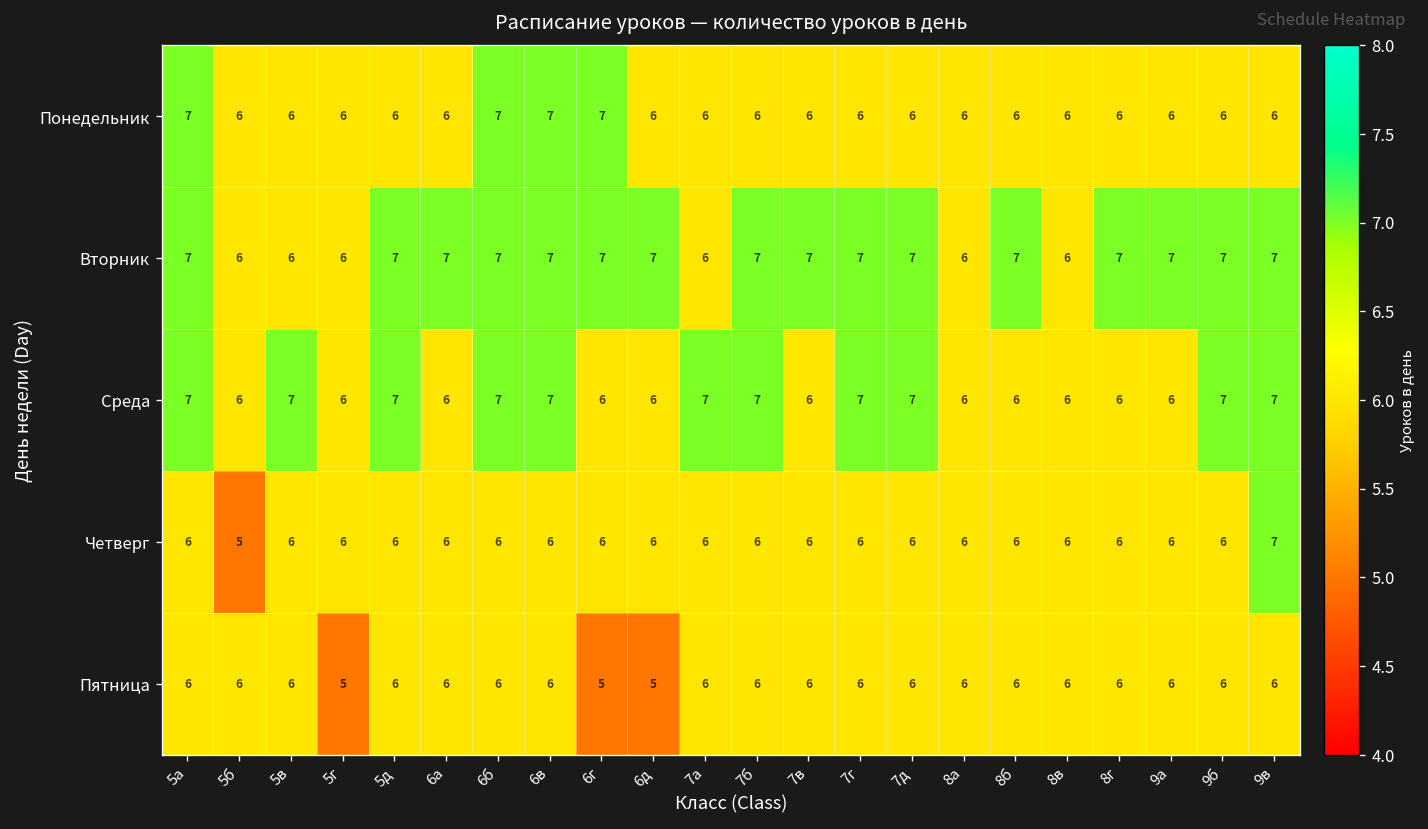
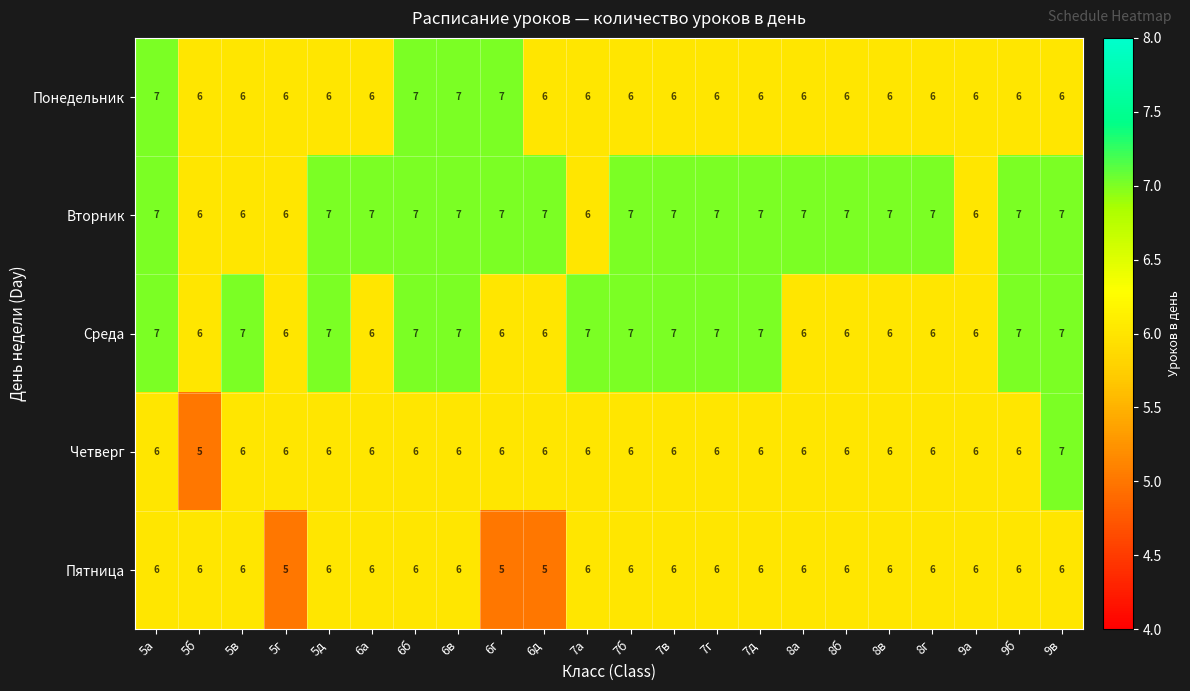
Вторник, 8а: 6 -> 7
Вторник, 8в: 6 -> 7
Вторник, 9а: 7 -> 6
Среда, 7в: 6 -> 7
